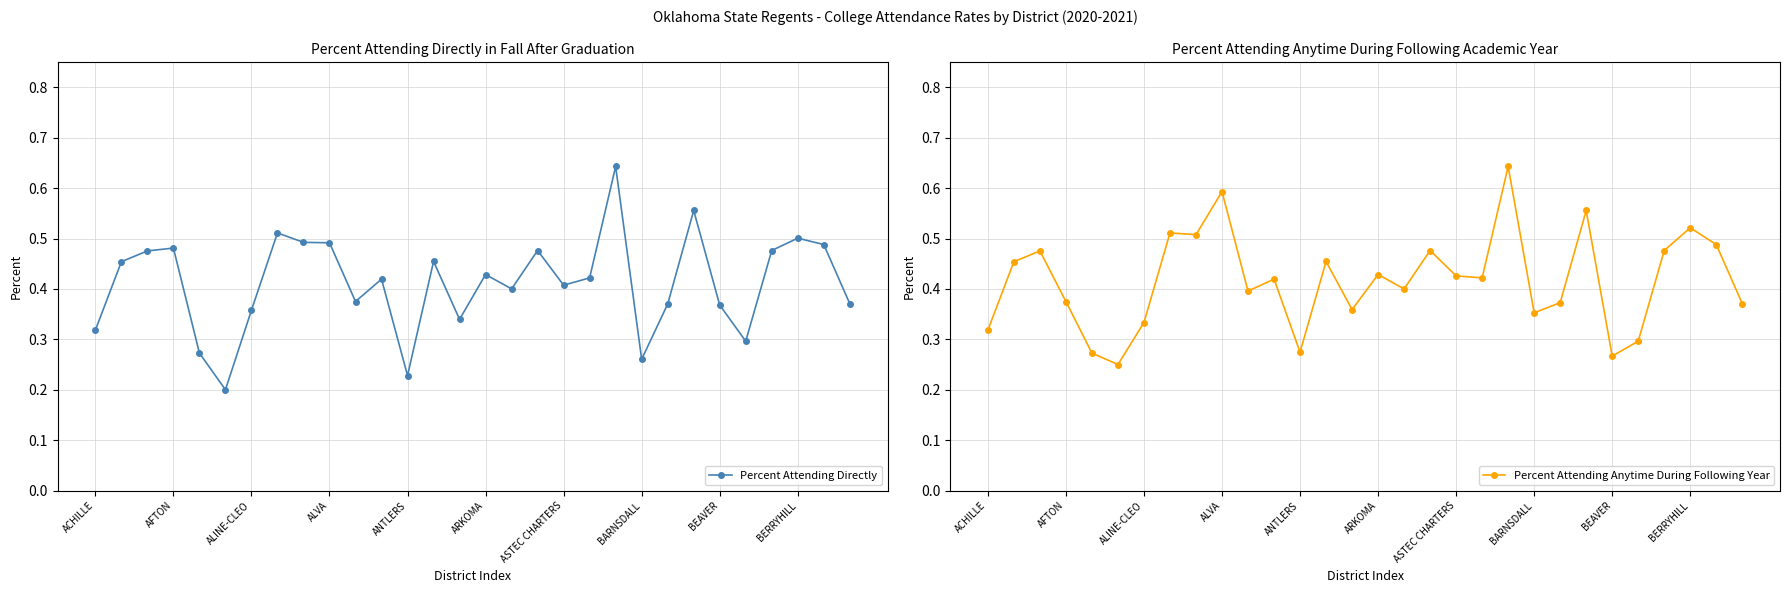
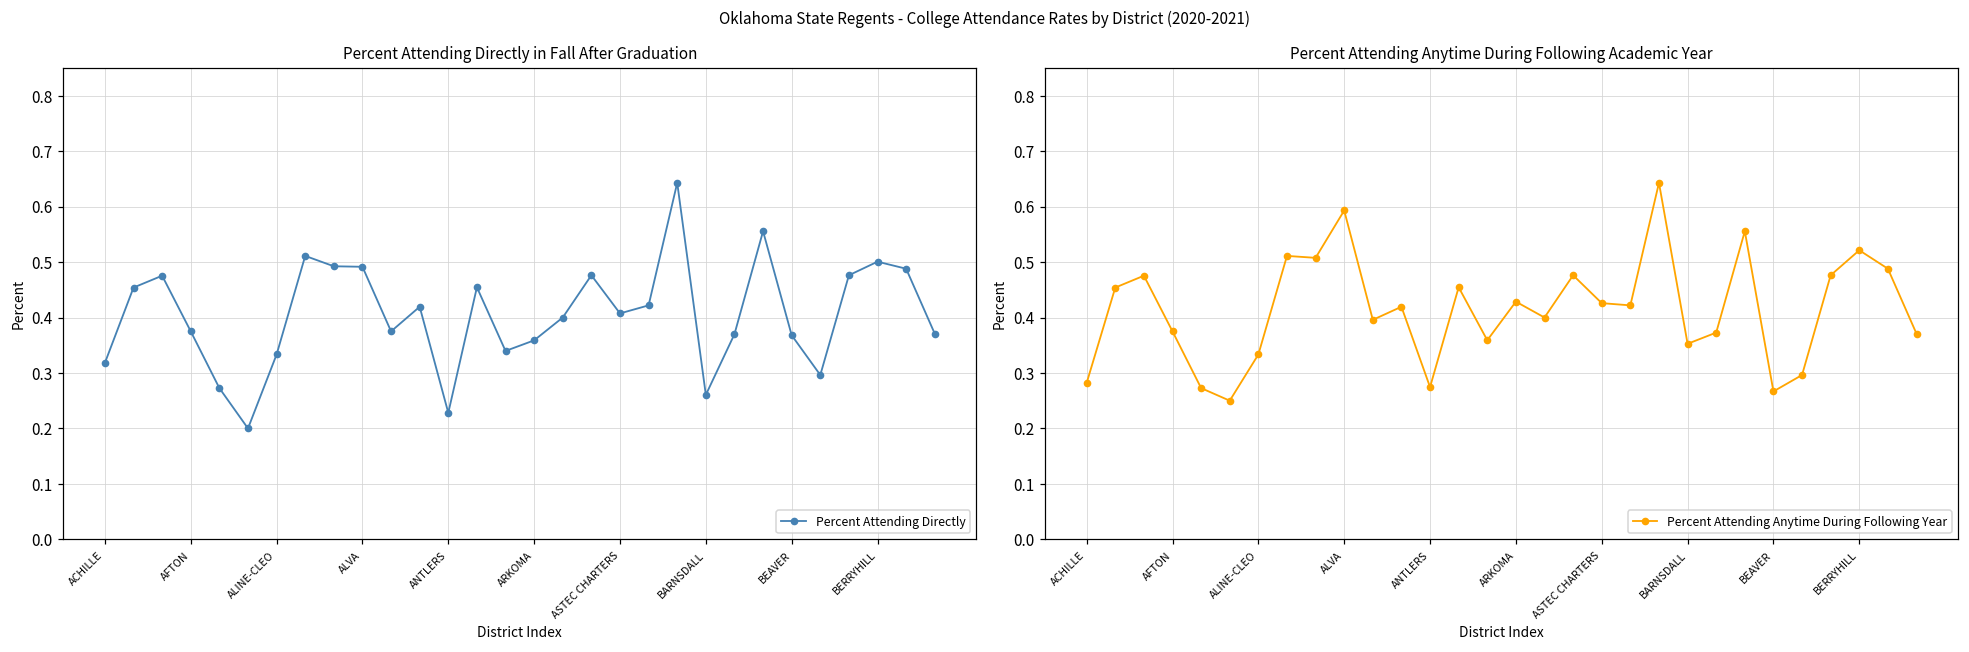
Percent Attending Directly in Fall After Graduation, AFTON: 0.48 -> 0.38
Percent Attending Directly in Fall After Graduation, ALINE-CLEO: 0.36 -> 0.33
Percent Attending Directly in Fall After Graduation, ARKOMA: 0.43 -> 0.36
Percent Attending Anytime During Following Academic Year, ACHILLE: 0.32 -> 0.28
